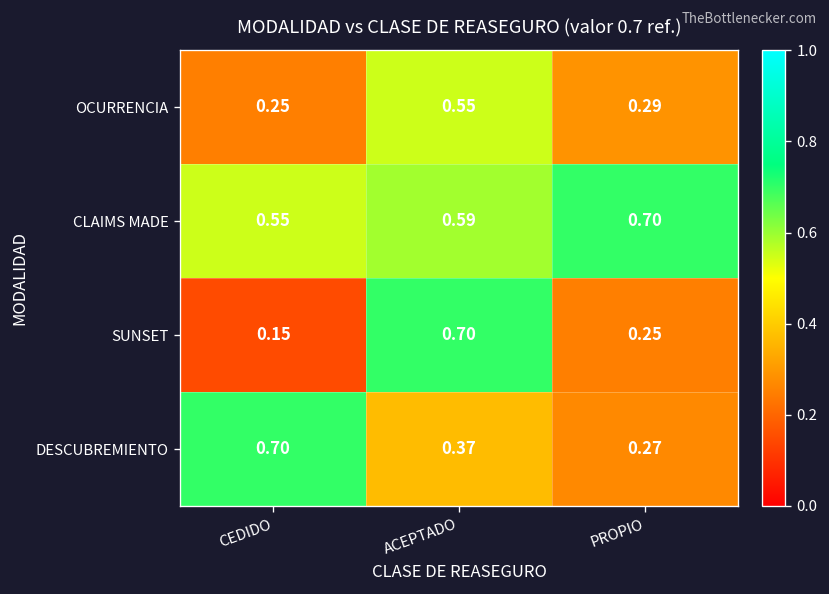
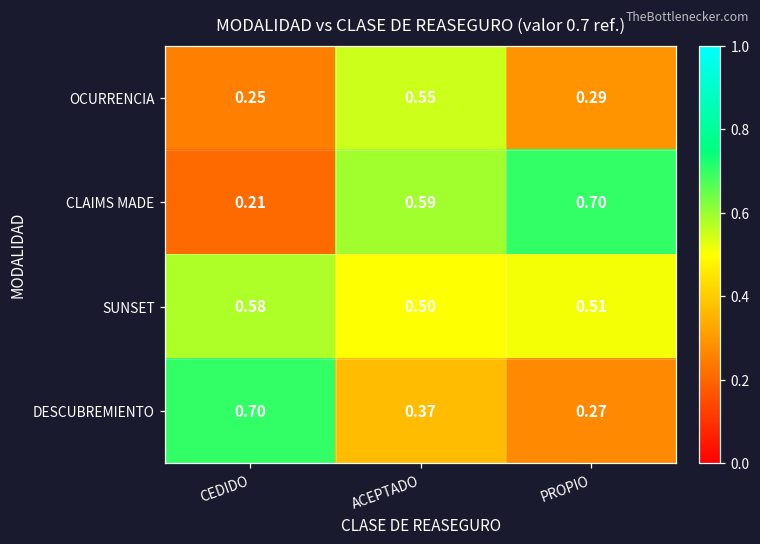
CLAIMS MADE, CEDIDO: 0.55 -> 0.21
SUNSET, CEDIDO: 0.15 -> 0.58
SUNSET, ACEPTADO: 0.70 -> 0.50
SUNSET, PROPIO: 0.25 -> 0.51
